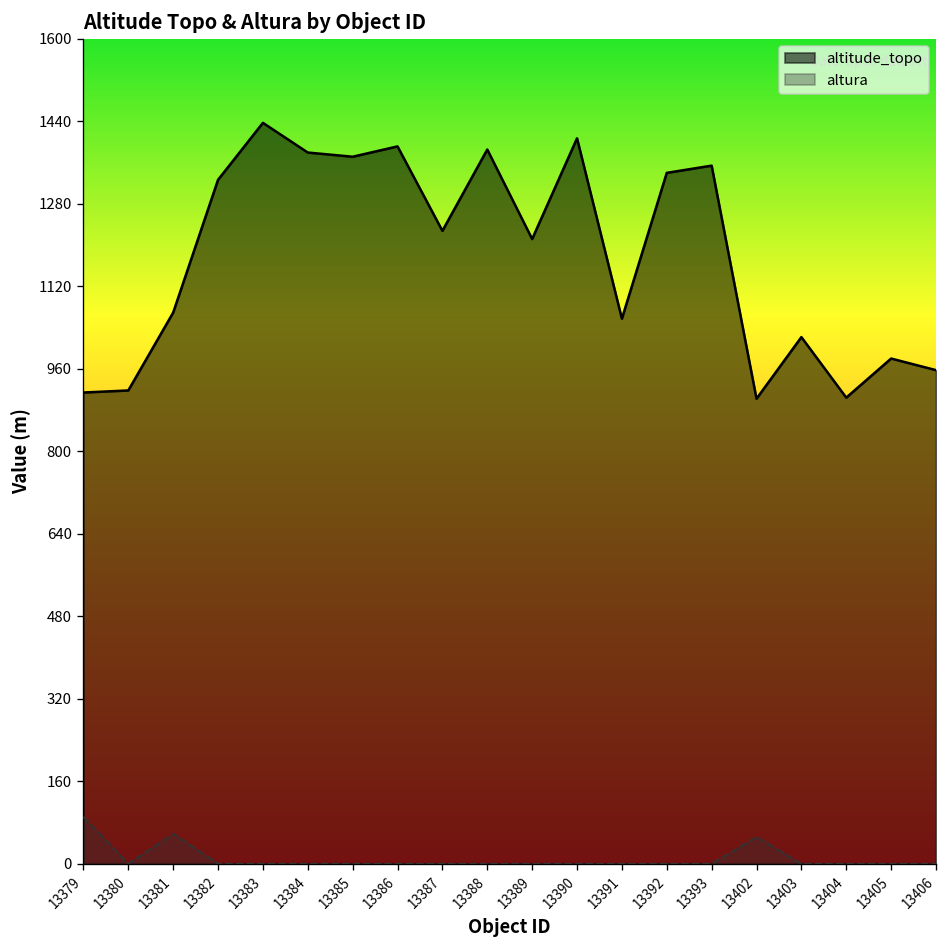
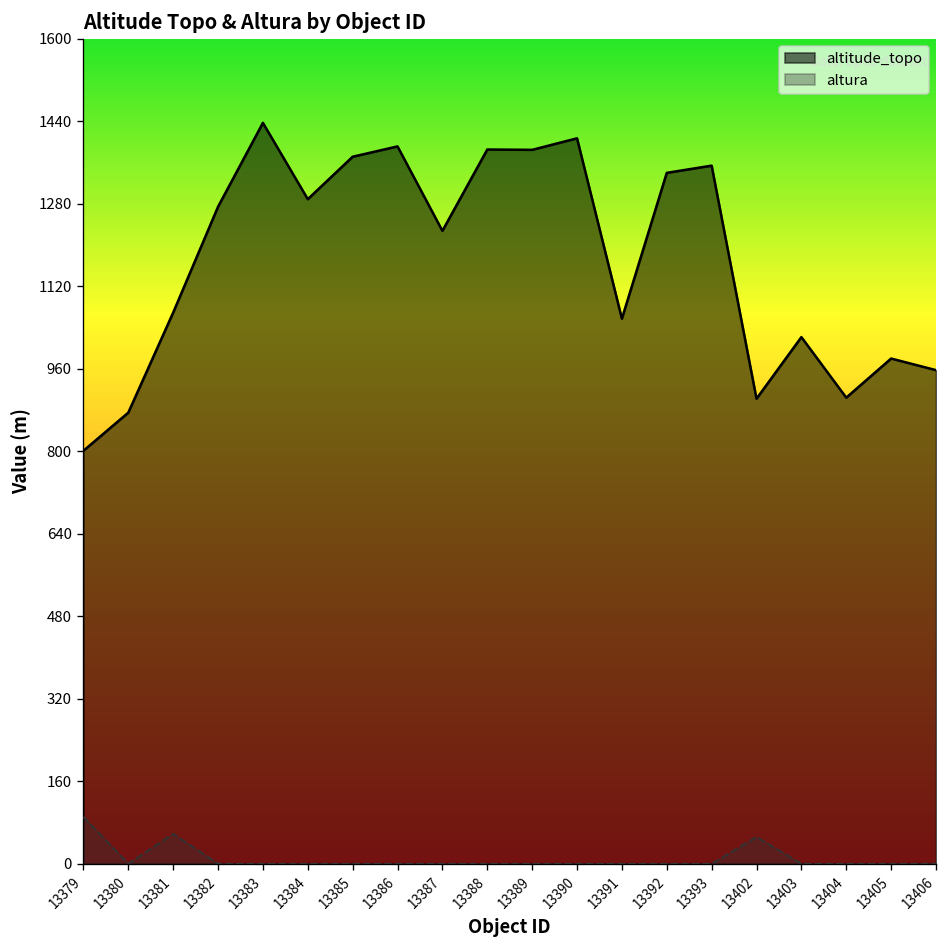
altitude_topo, 13379: 910 -> 800
altitude_topo, 13380: 920 -> 880
altitude_topo, 13382: 1330 -> 1270
altitude_topo, 13384: 1380 -> 1290
altitude_topo, 13389: 1210 -> 1380
